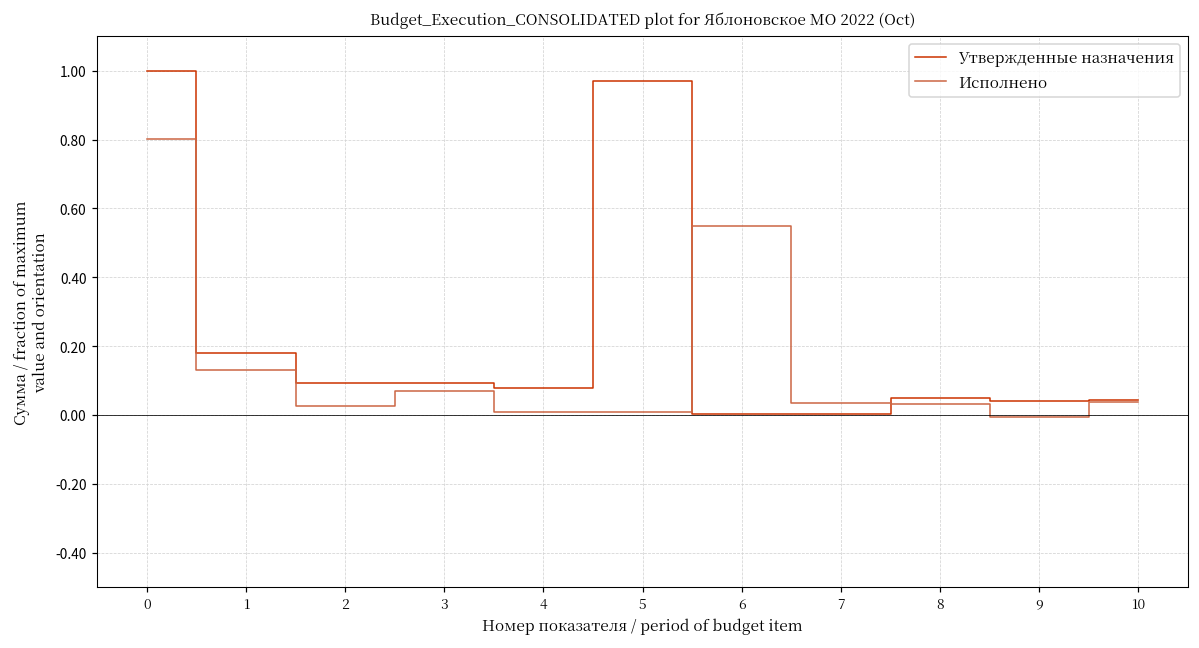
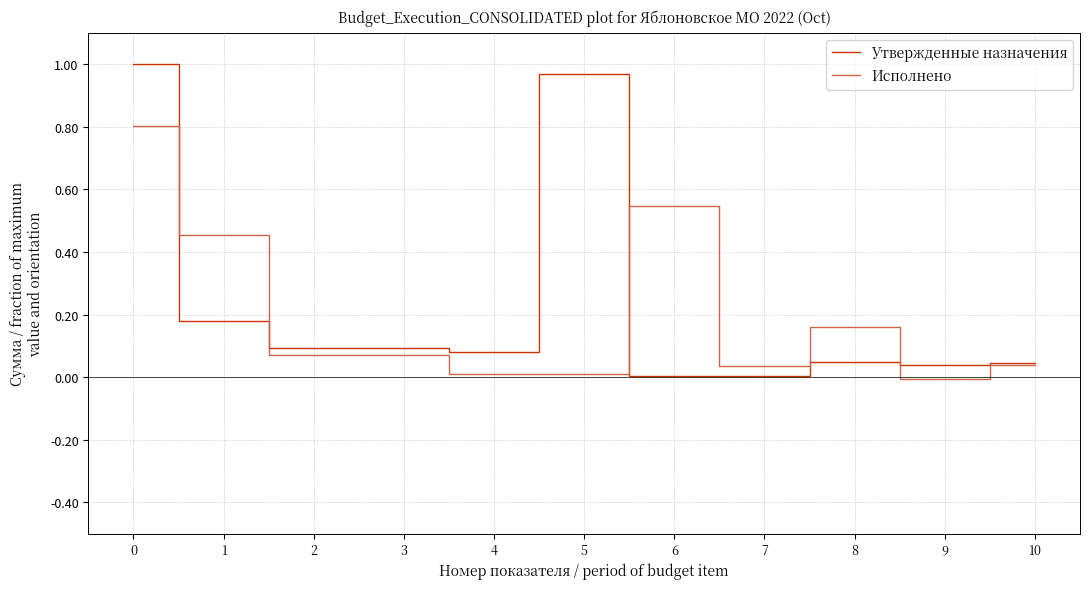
Исполнено, 1: 0.13 -> 0.45
Исполнено, 2: 0.02 -> 0.07
Исполнено, 8: 0.03 -> 0.16
